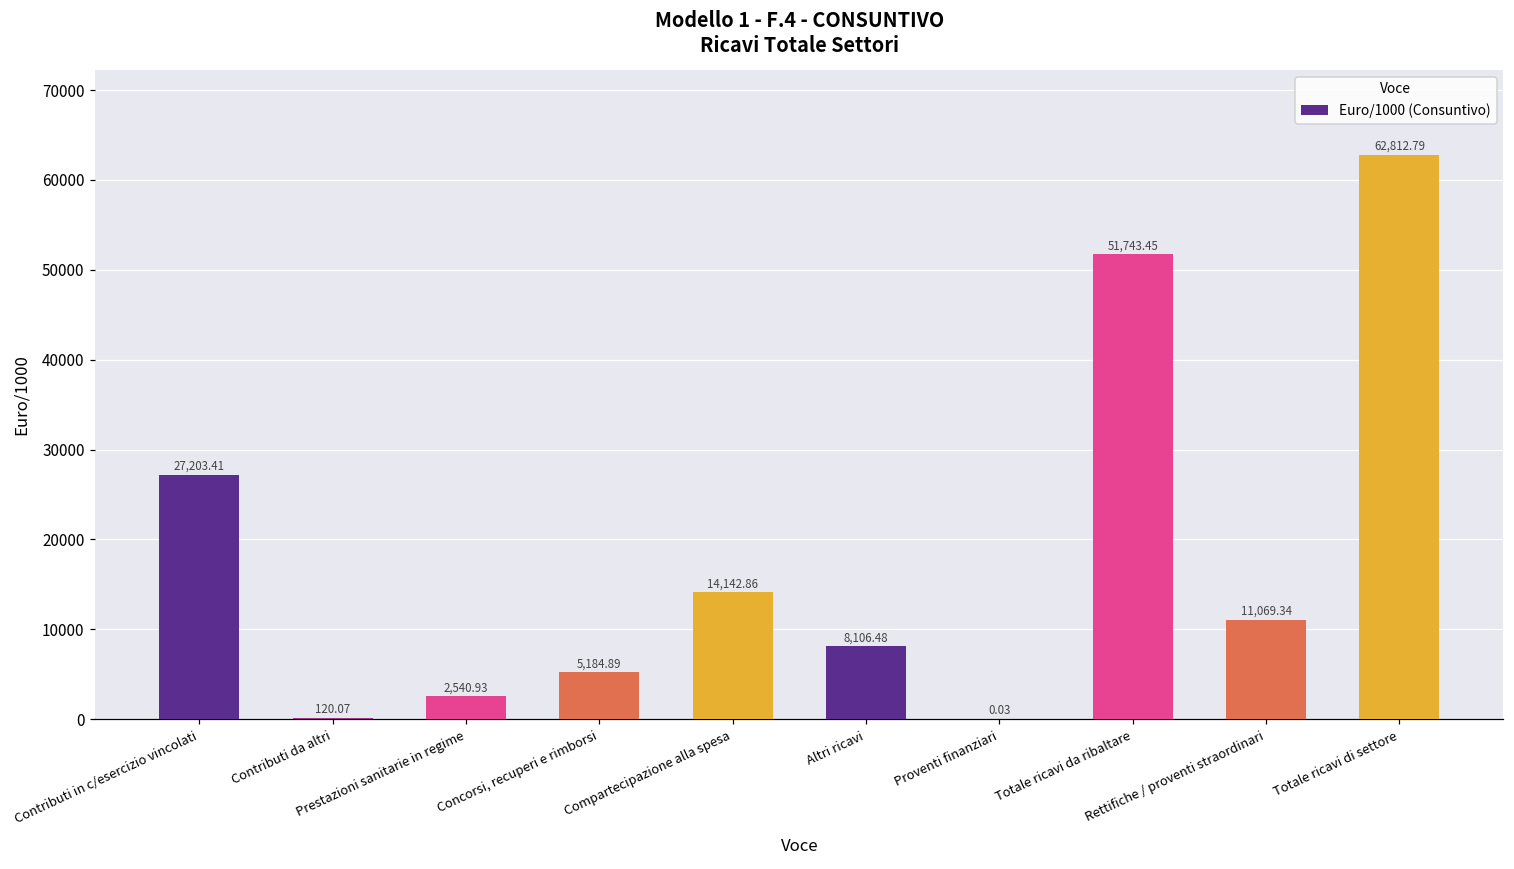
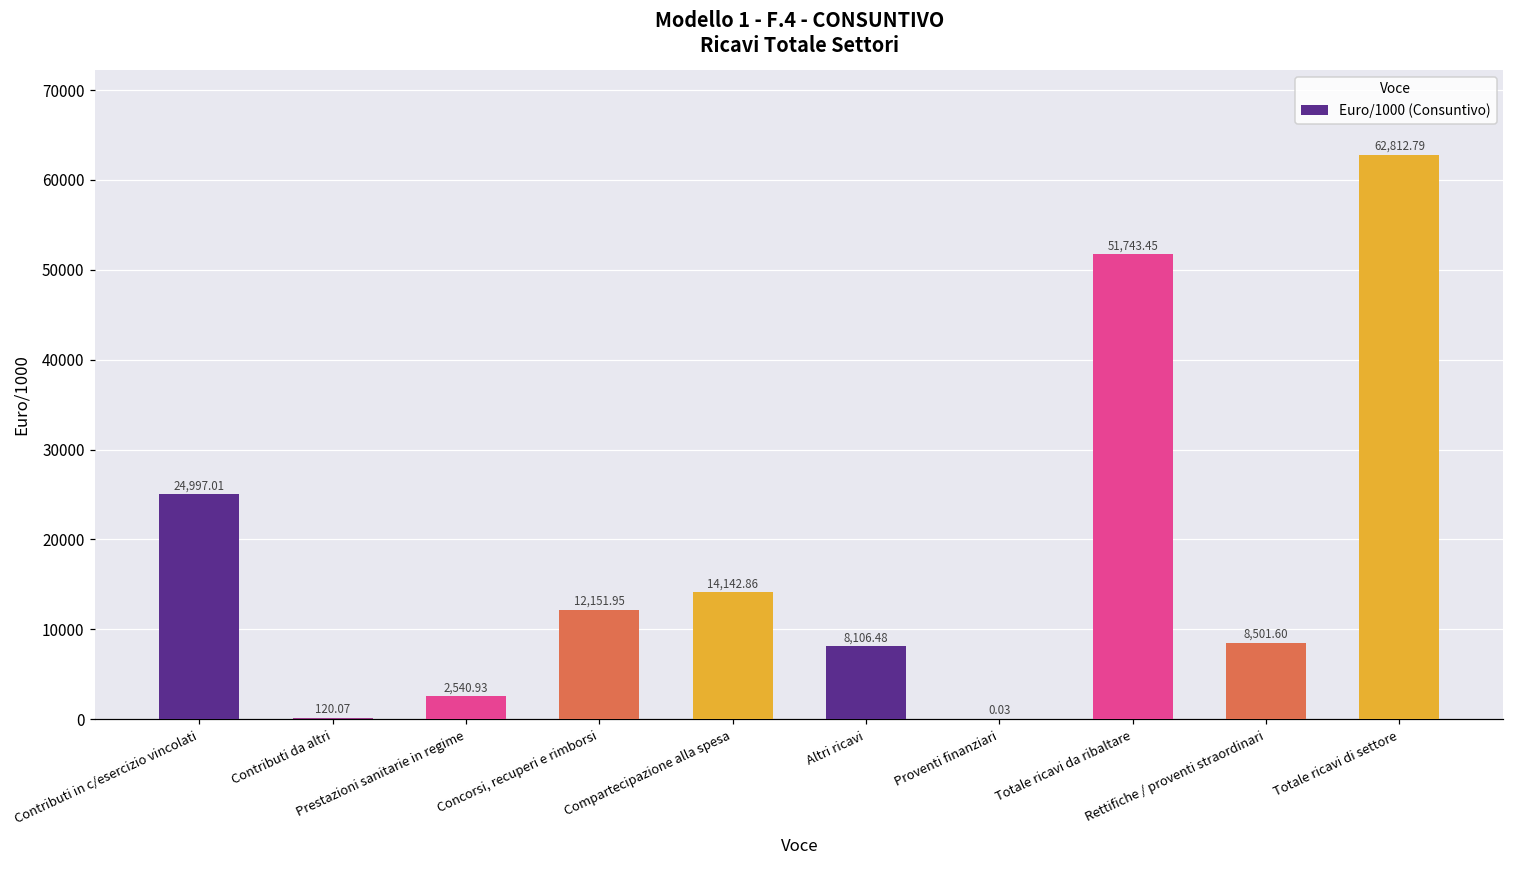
Contributi in c/esercizio vincolati: 27,203.41 -> 24,997.01
Concorsi, recuperi e rimborsi: 5,184.89 -> 12,151.95
Rettifiche / proventi straordinari: 11,069.34 -> 8,501.60
